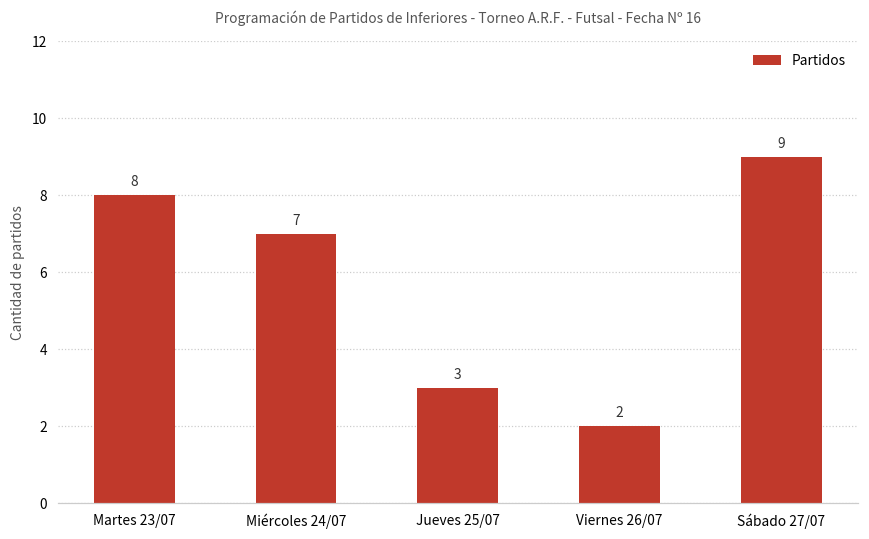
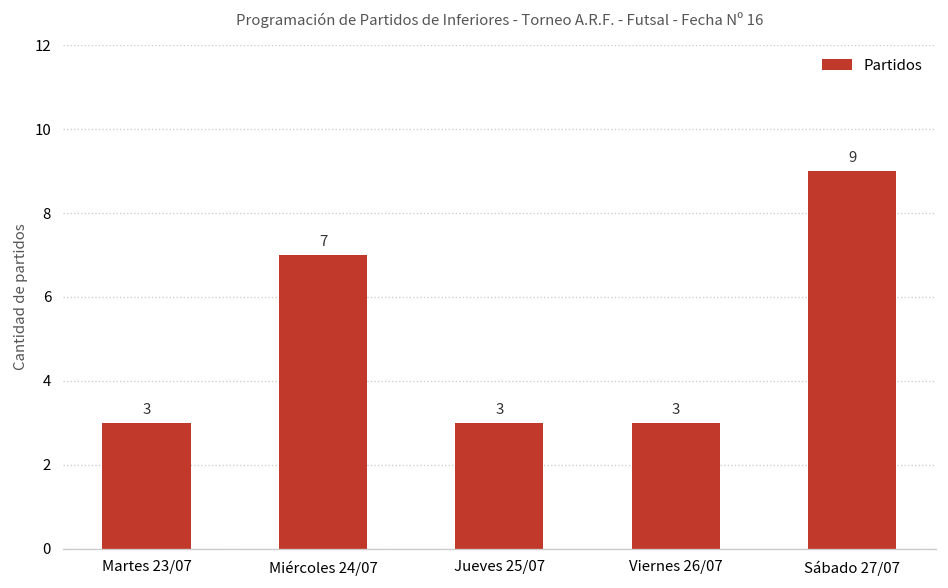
Martes 23/07: 8 -> 3
Viernes 26/07: 2 -> 3
